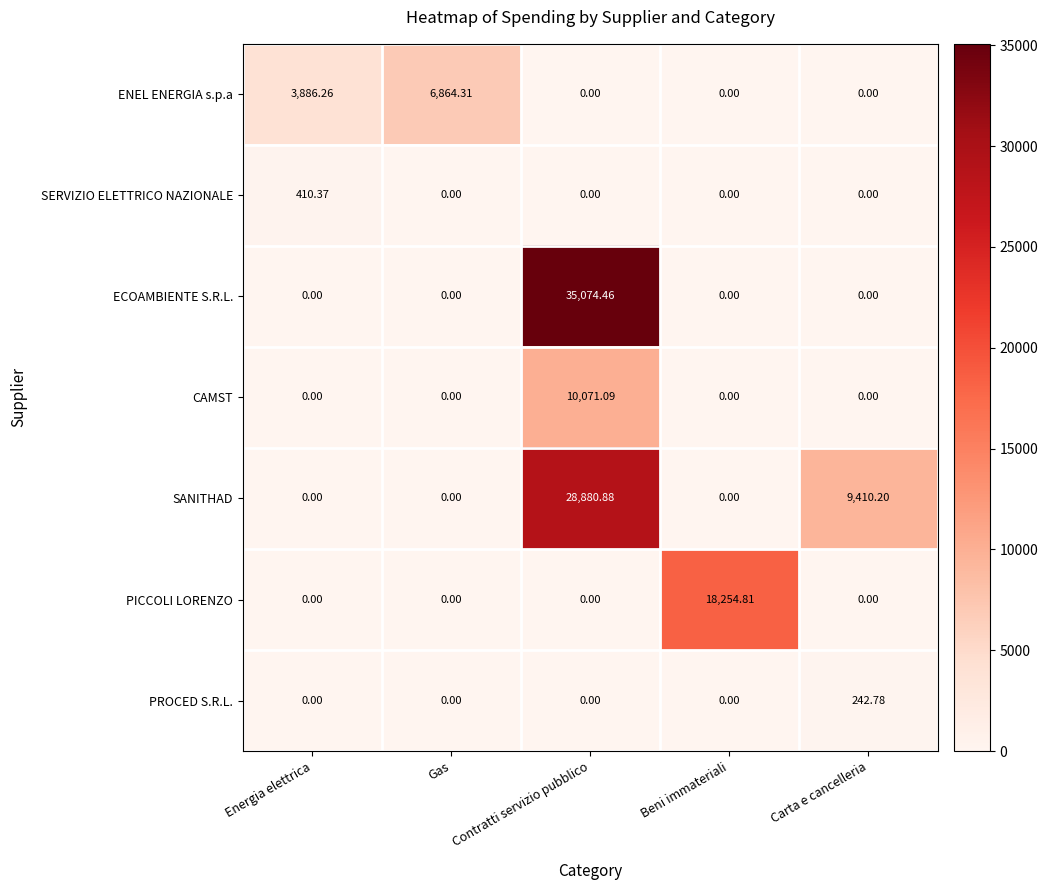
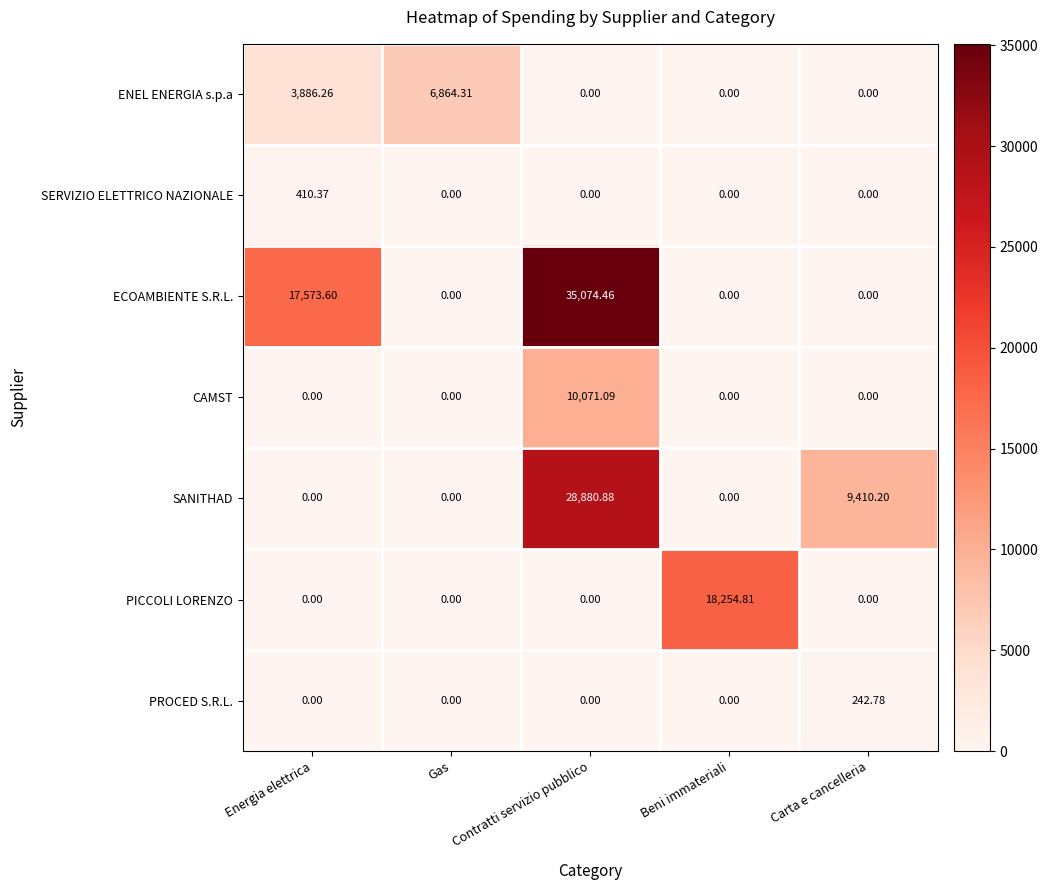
ECOAMBIENTE S.R.L., Energia elettrica: 0.00 -> 17,573.60
